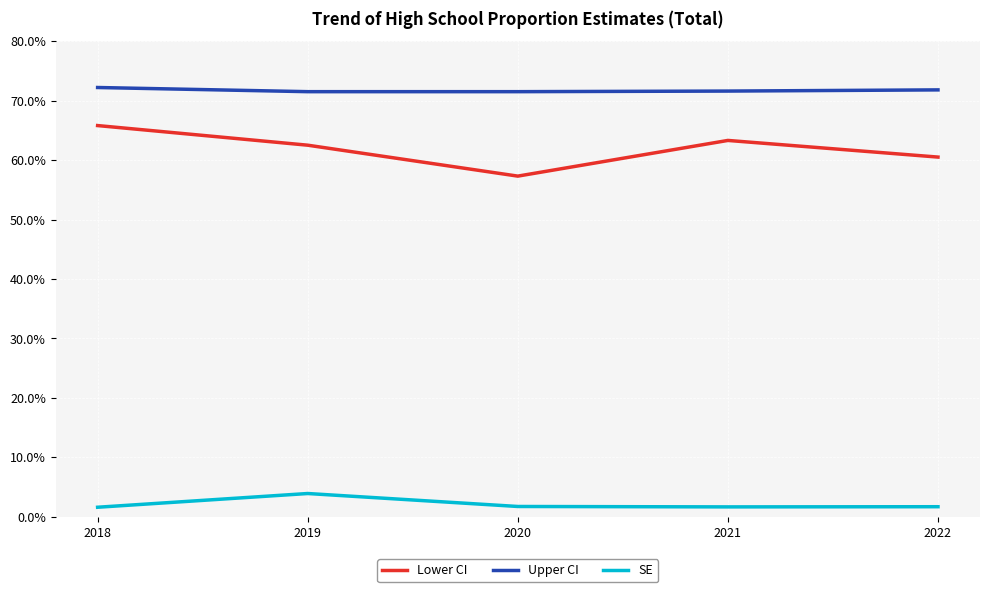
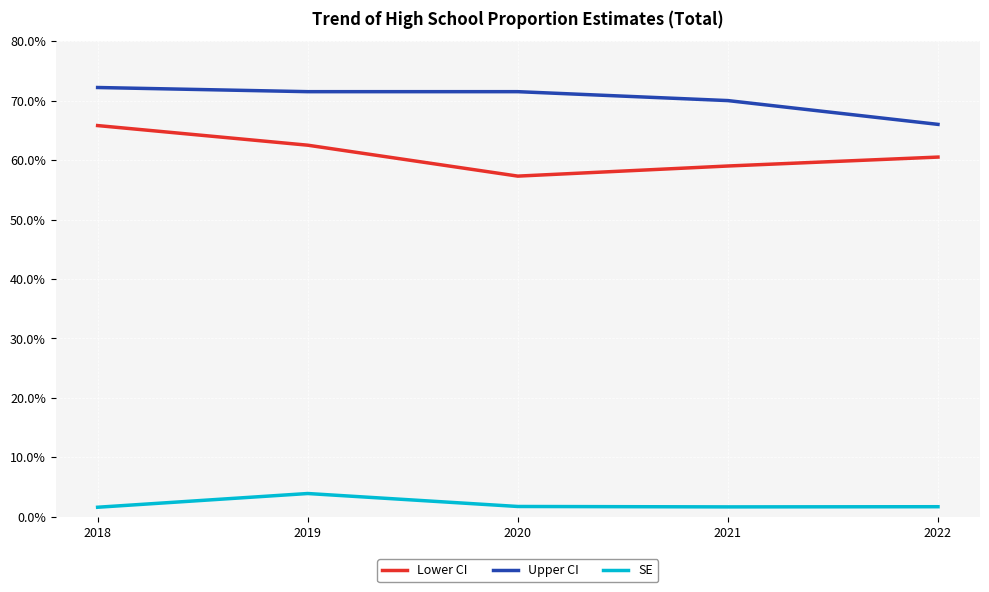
Lower CI, 2021: 63% -> 59%
Upper CI, 2021: 72% -> 70%
Upper CI, 2022: 72% -> 66%
